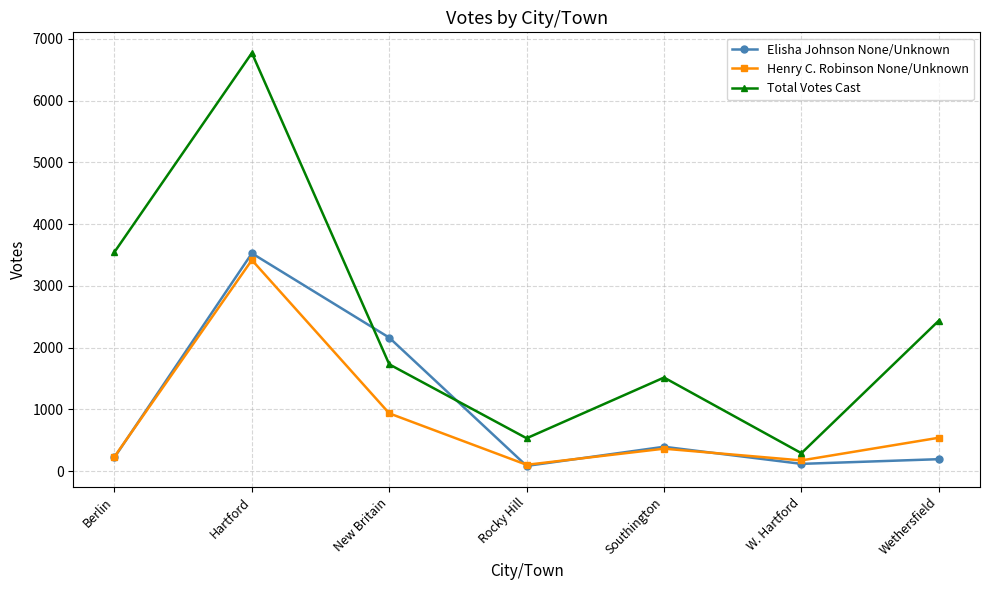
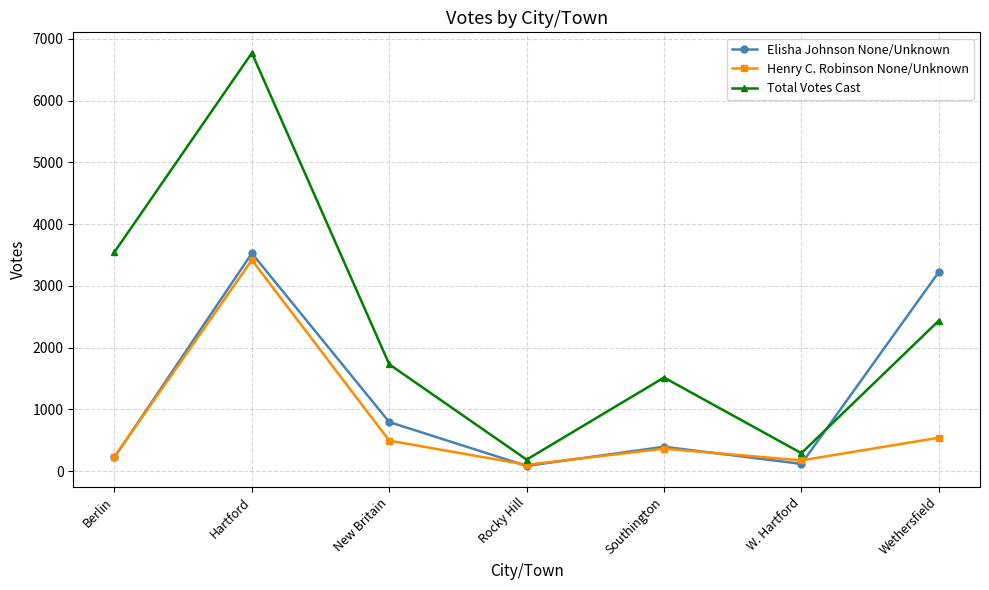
Elisha Johnson None/Unknown, New Britain: 2200 -> 800
Henry C. Robinson None/Unknown, New Britain: 900 -> 500
Total Votes Cast, Rocky Hill: 500 -> 200
Elisha Johnson None/Unknown, Wethersfield: 200 -> 3200
